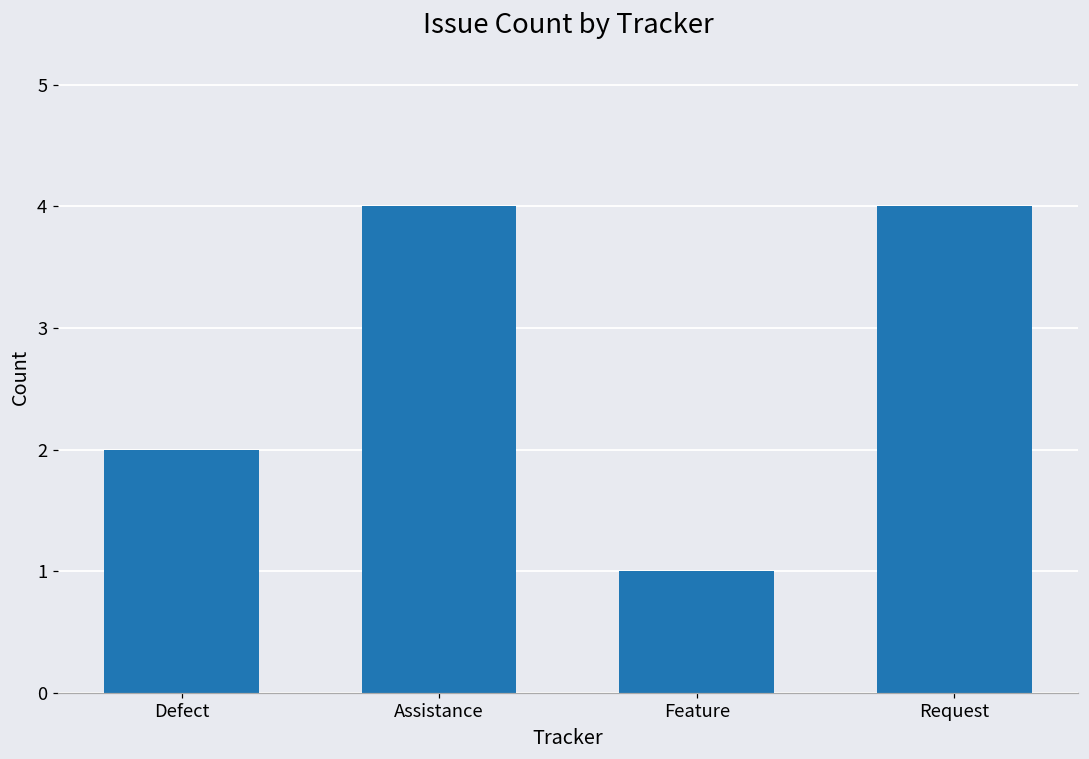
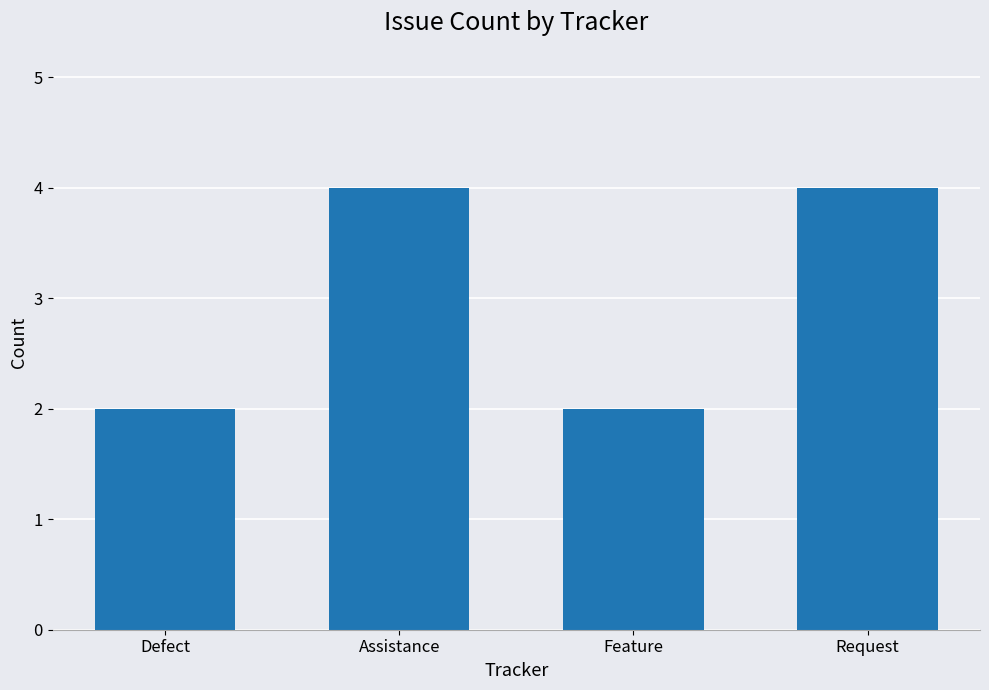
Feature: 1 -> 2
